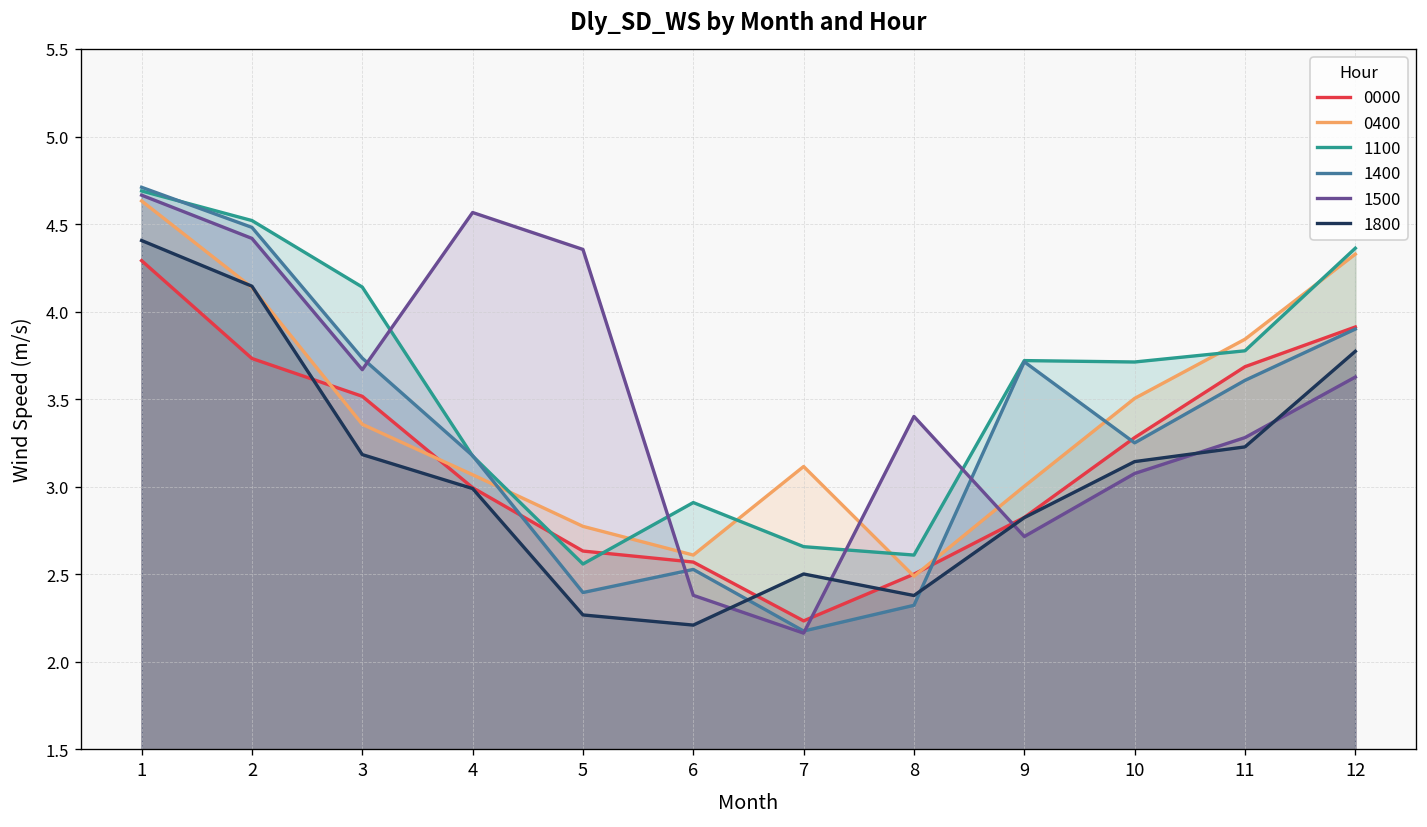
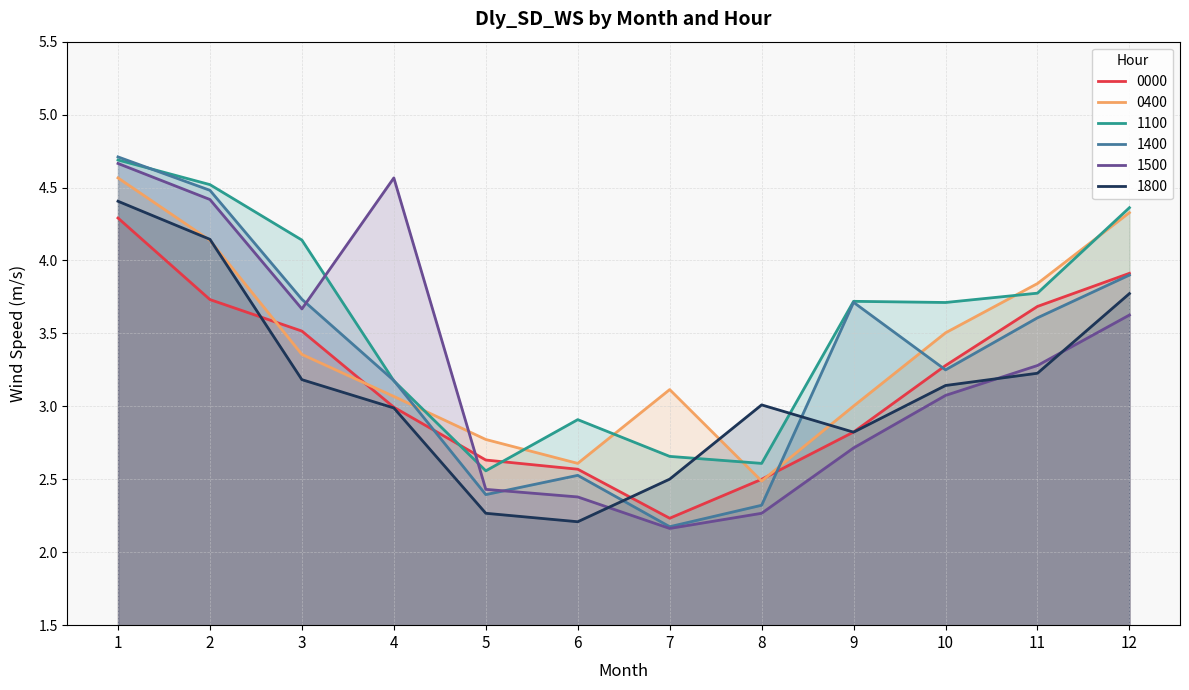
0400, 1: 4.63 -> 4.57
1500, 5: 4.36 -> 2.43
1500, 8: 3.40 -> 2.27
1800, 8: 2.38 -> 3.01
